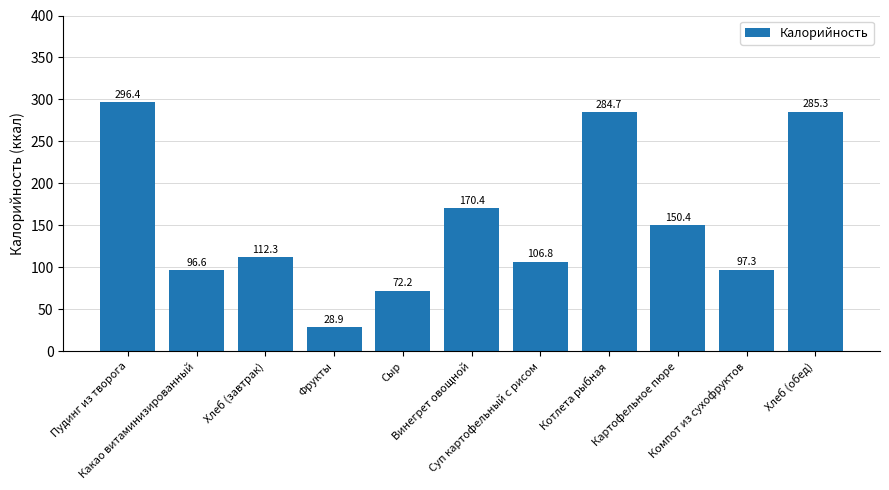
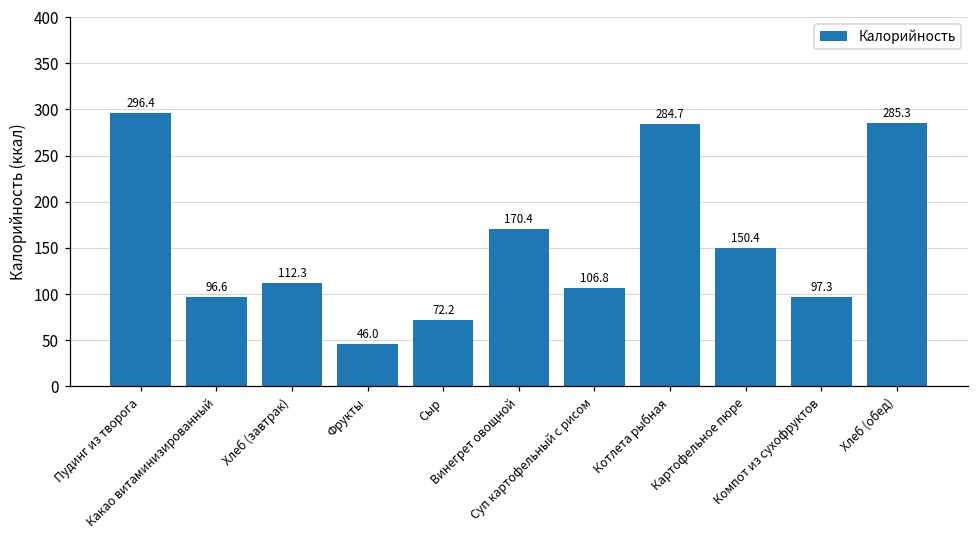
Фрукты: 28.9 -> 46.0
